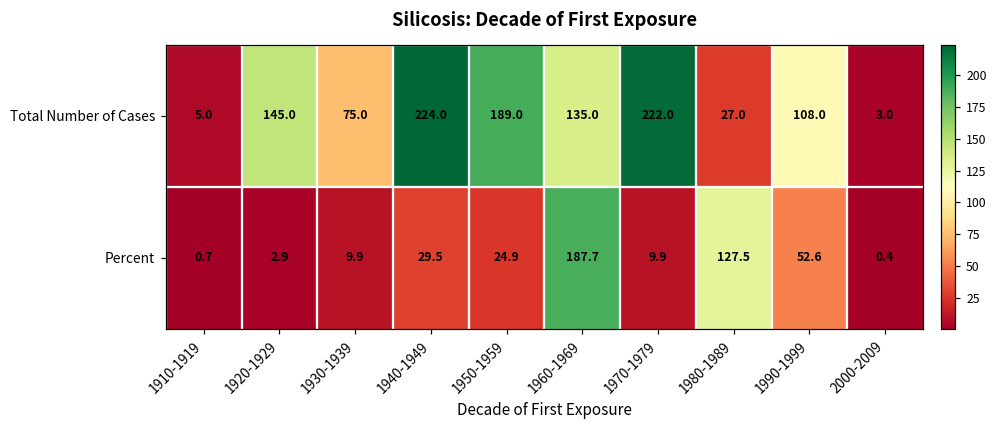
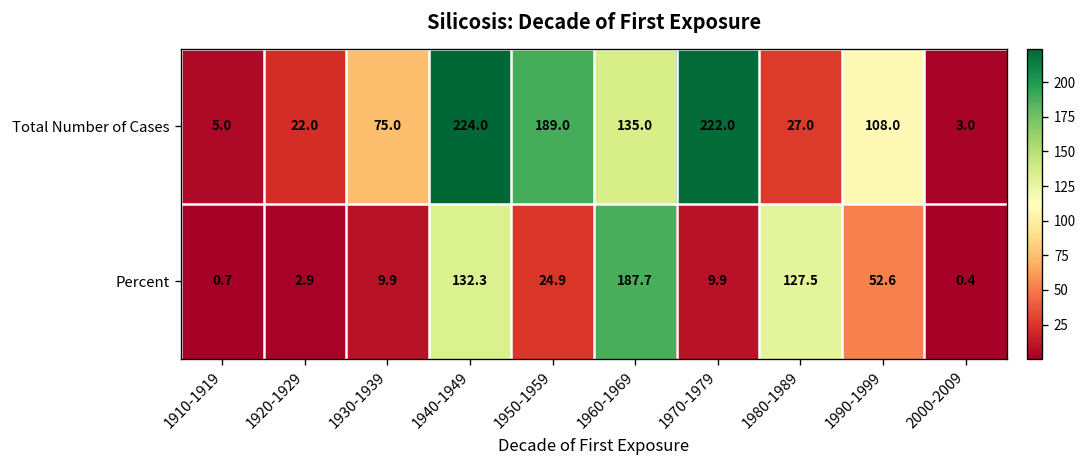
Total Number of Cases, 1920-1929: 145.0 -> 22.0
Percent, 1940-1949: 29.5 -> 132.3
